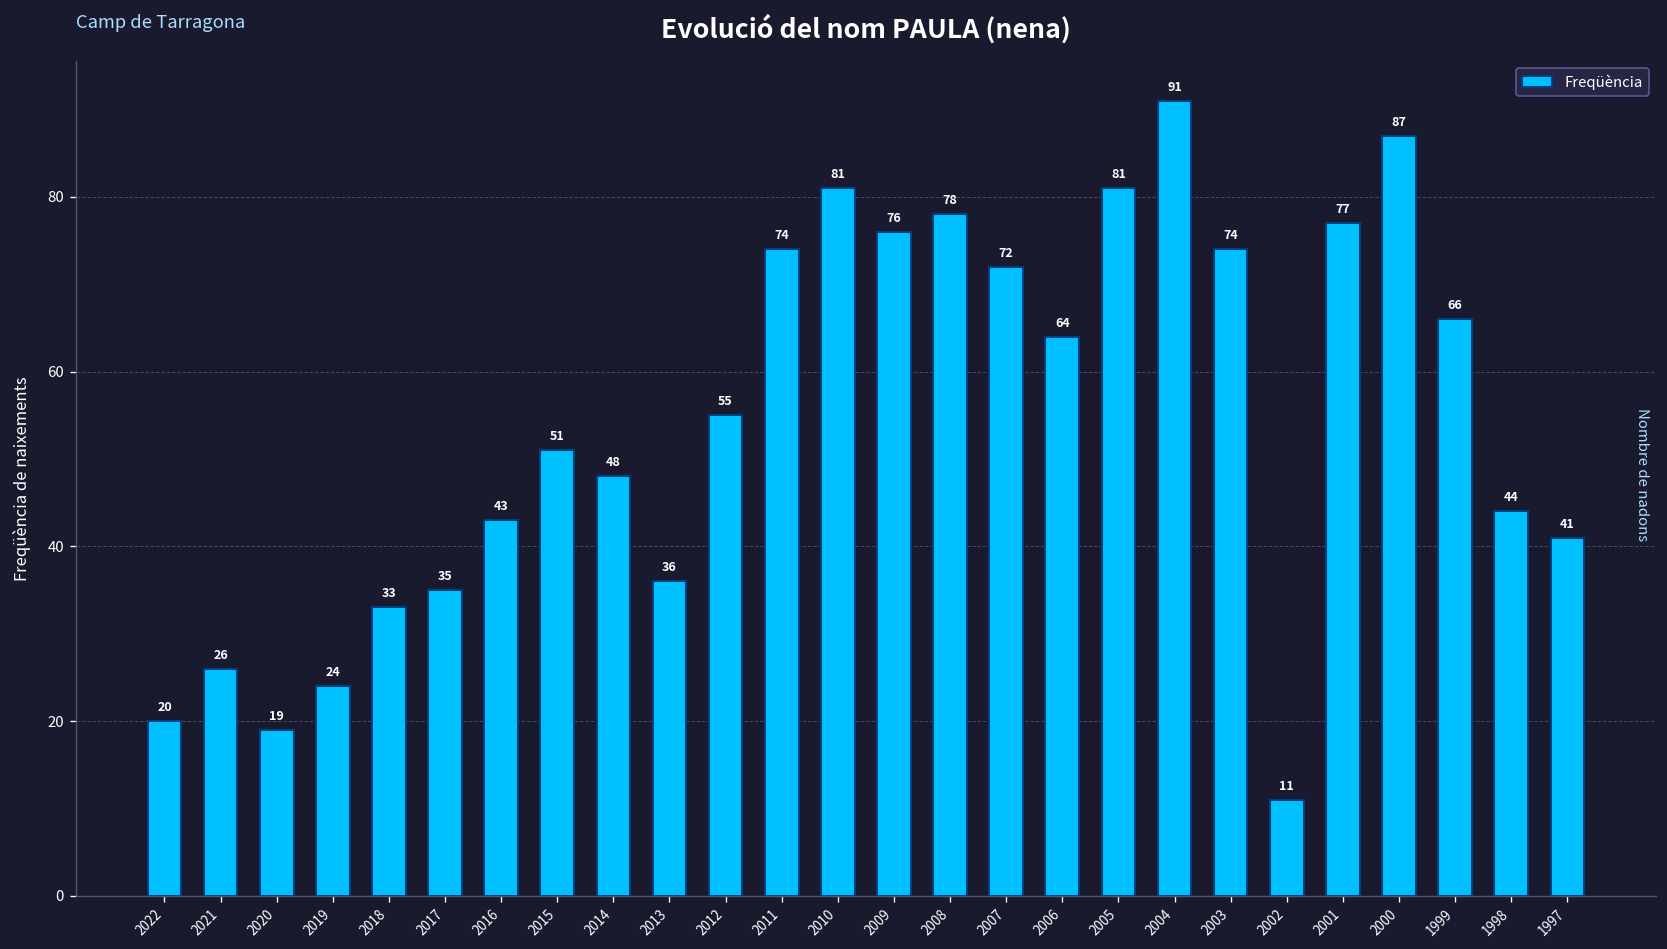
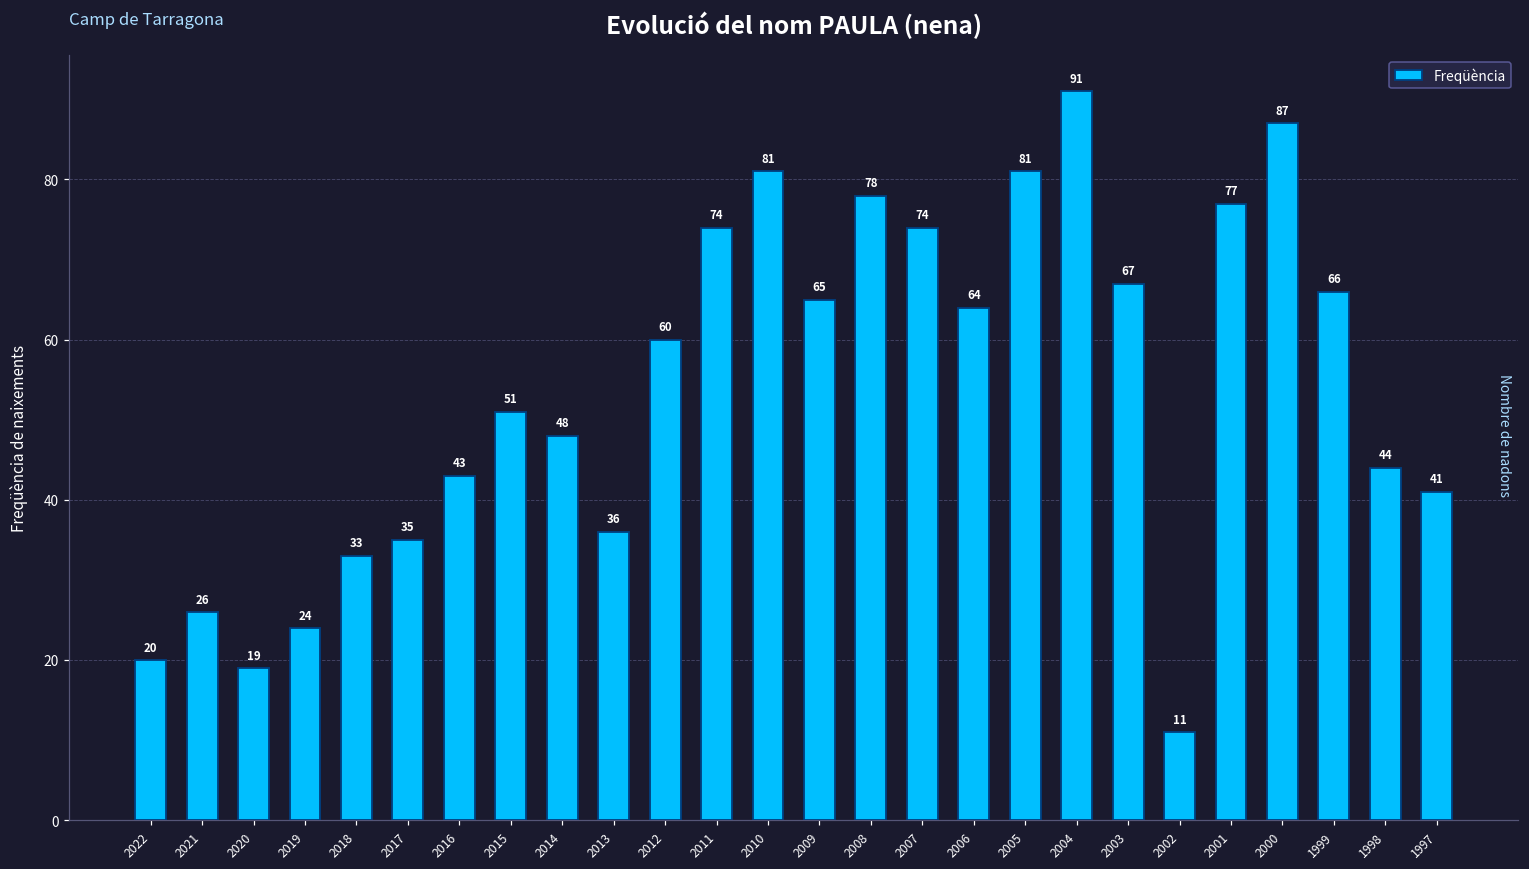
2012: 55 -> 60
2009: 76 -> 65
2007: 72 -> 74
2003: 74 -> 67
